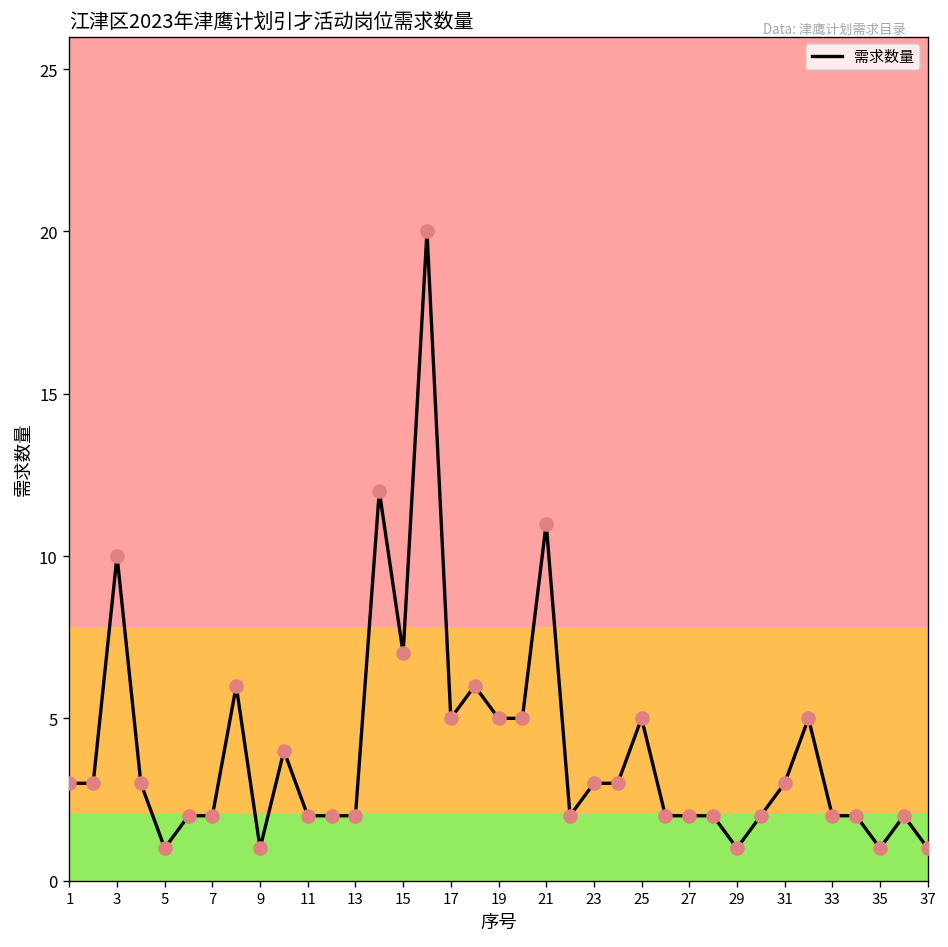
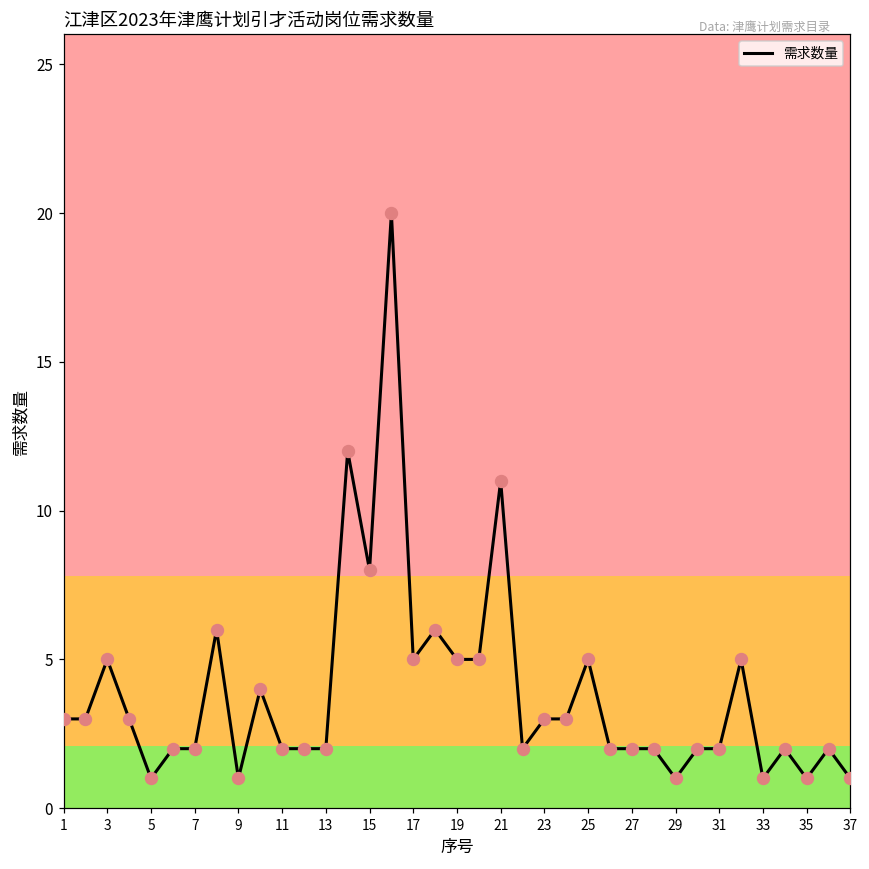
3: 10 -> 5
15: 7 -> 8
31: 3 -> 2
33: 2 -> 1
